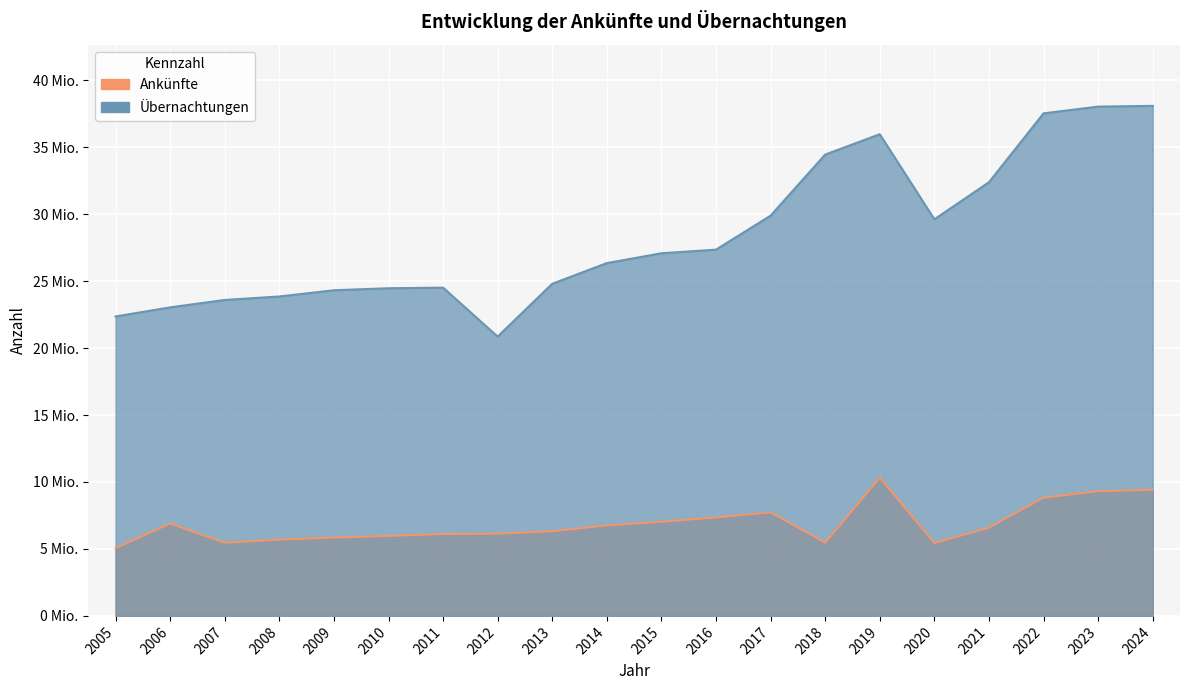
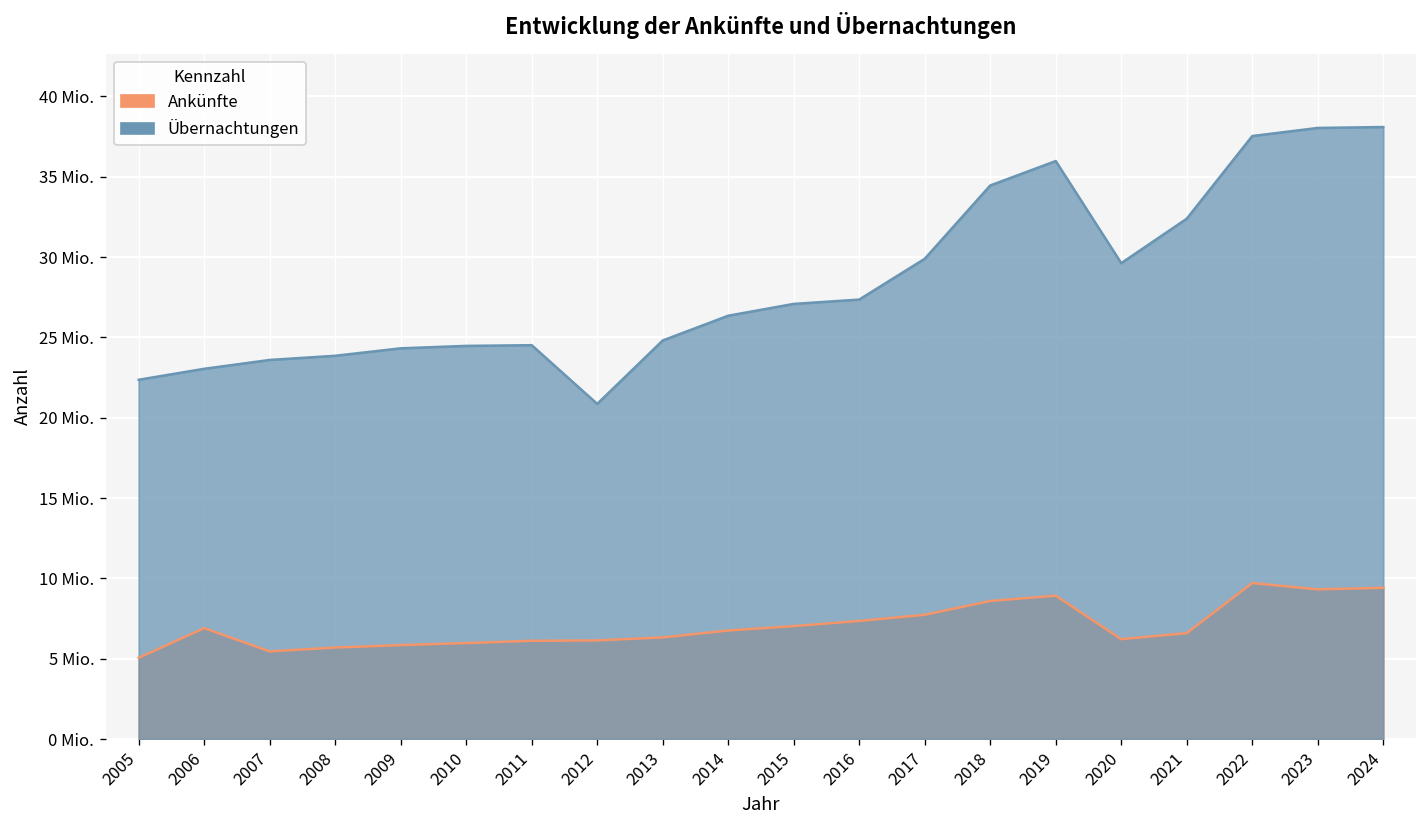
Ankünfte, 2018: 5.5 Mio. -> 8.6 Mio.
Ankünfte, 2019: 10.3 Mio. -> 8.9 Mio.
Ankünfte, 2020: 5.4 Mio. -> 6.2 Mio.
Ankünfte, 2022: 8.8 Mio. -> 9.7 Mio.
